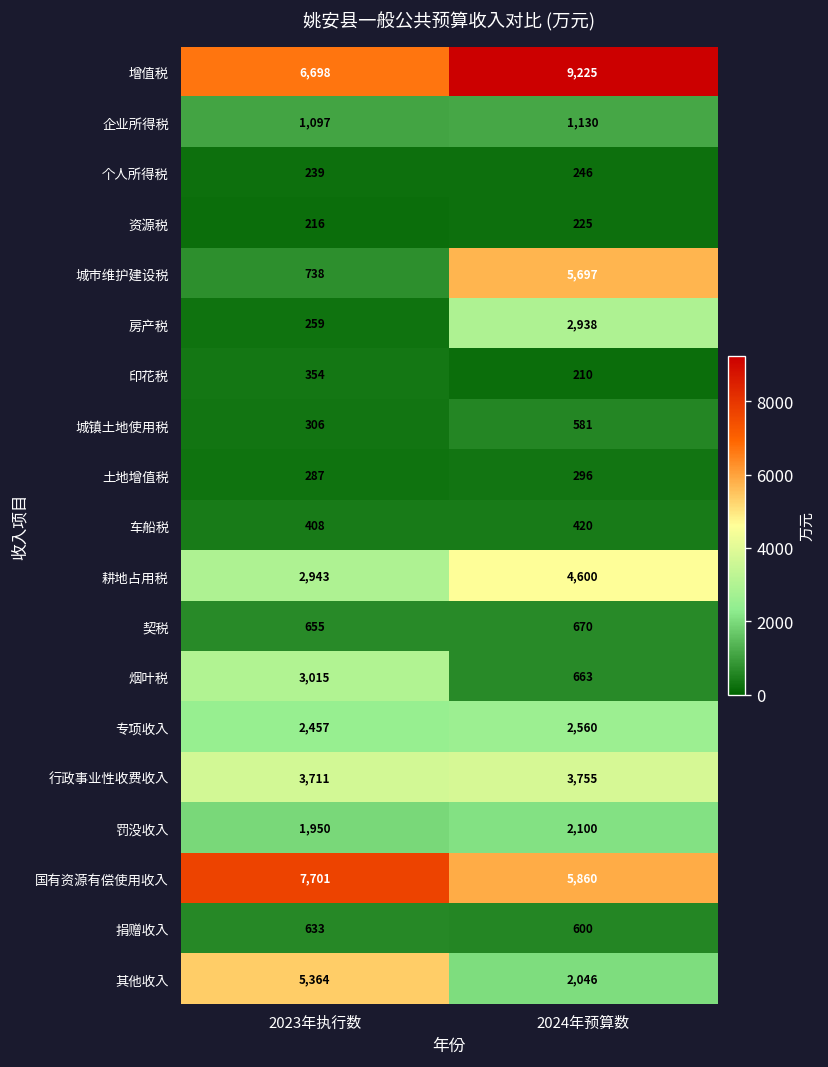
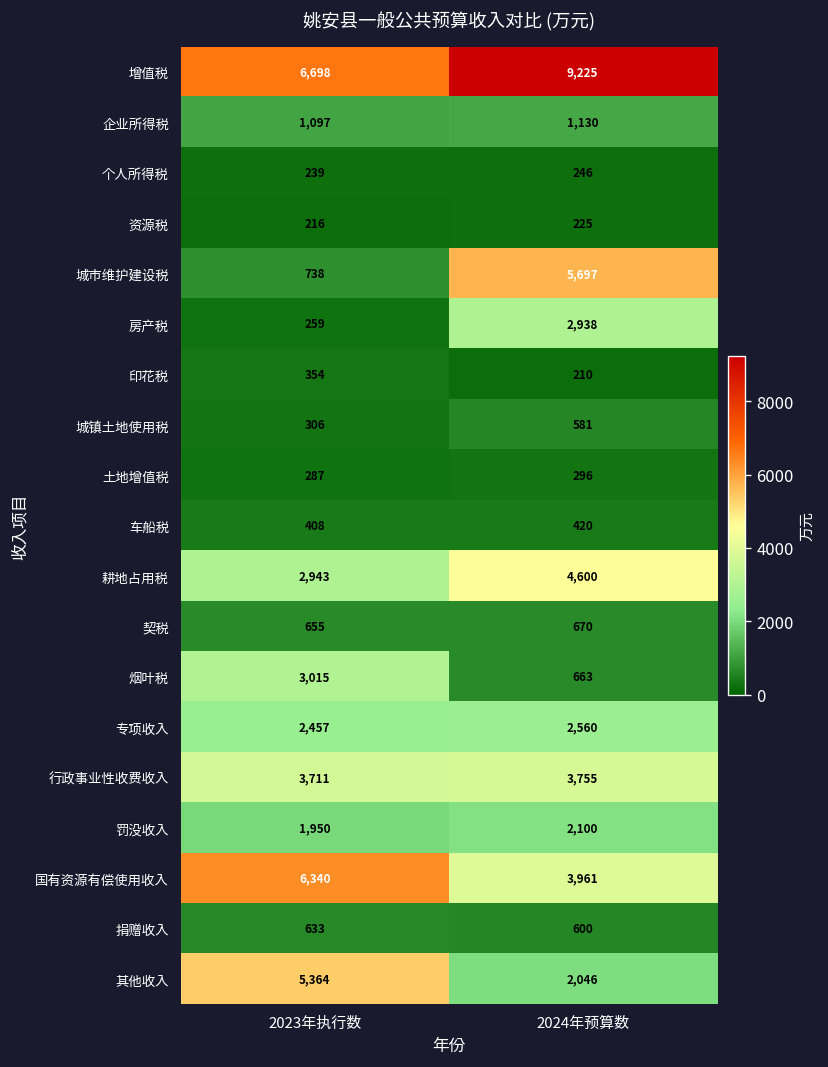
国有资源有偿使用收入, 2023年执行数: 7,701 -> 6,340
国有资源有偿使用收入, 2024年预算数: 5,860 -> 3,961
